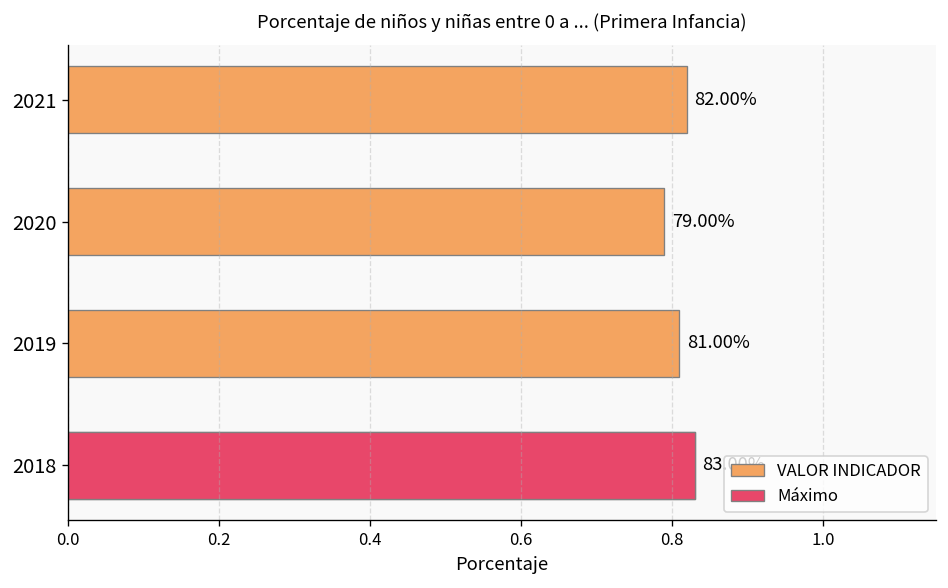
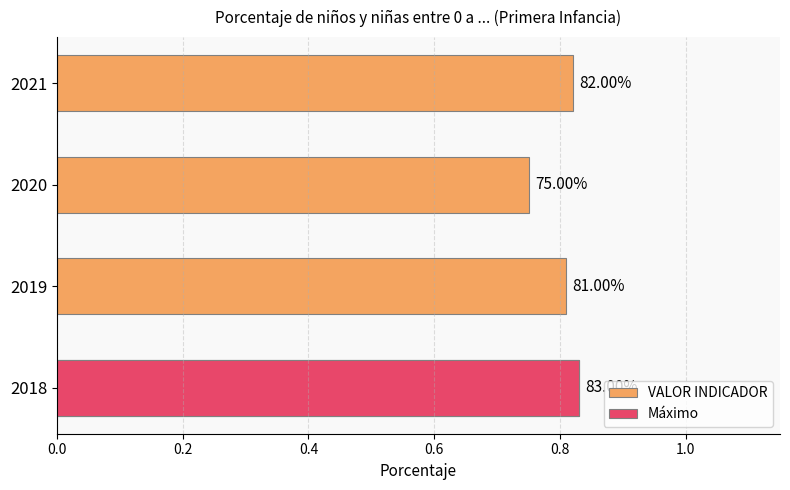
VALOR INDICADOR, 2020: 79.00% -> 75.00%
